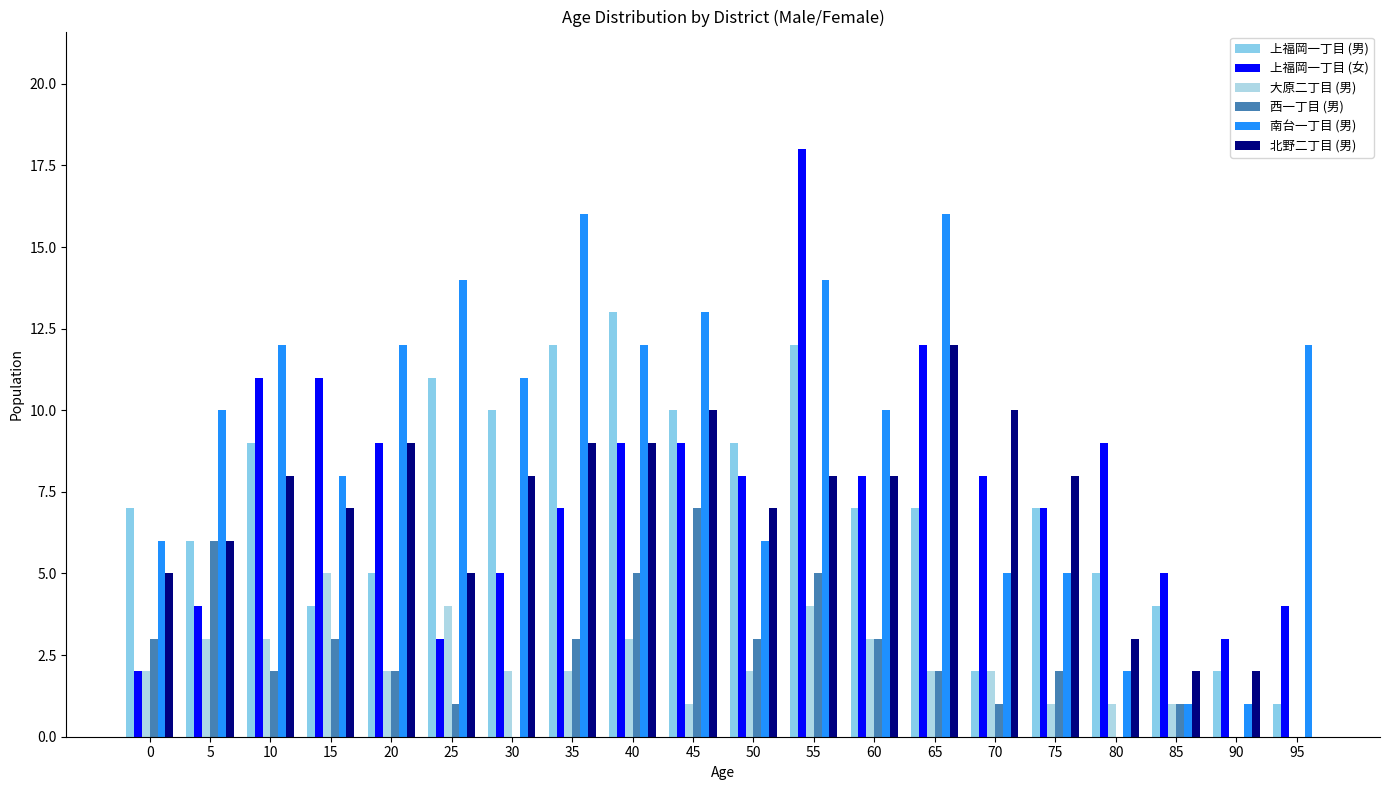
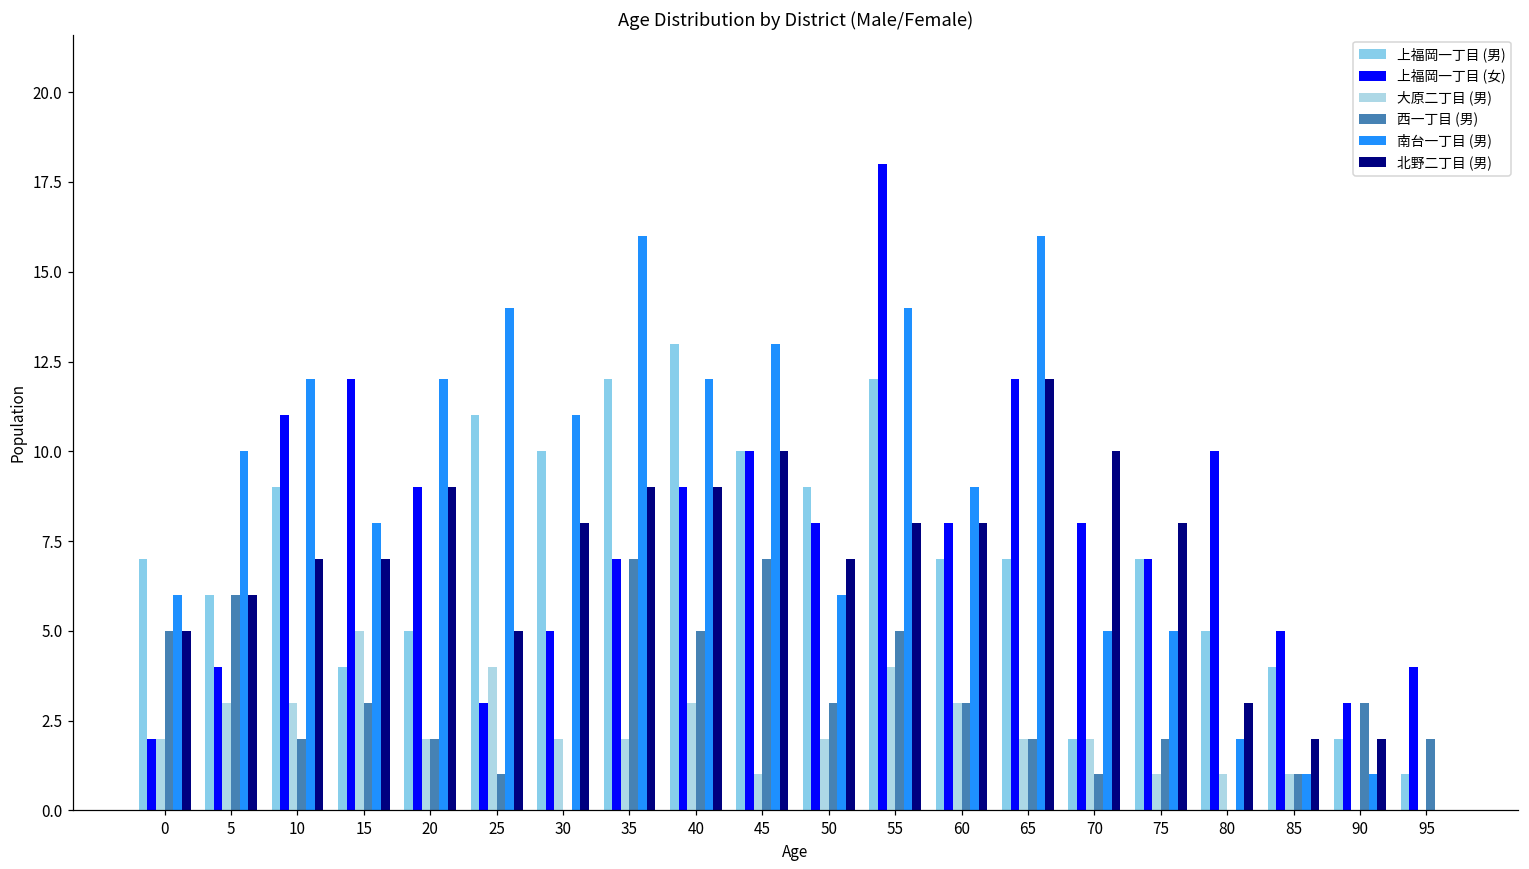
西一丁目 (男), 0: 3 -> 5
北野二丁目 (男), 10: 8 -> 7
上福岡一丁目 (女), 15: 11 -> 12
西一丁目 (男), 35: 3 -> 7
上福岡一丁目 (女), 45: 9 -> 10
南台一丁目 (男), 60: 10 -> 9
上福岡一丁目 (女), 80: 9 -> 10
西一丁目 (男), 90: 0 -> 3
西一丁目 (男), 95: 0 -> 2
南台一丁目 (男), 95: 12 -> 0
